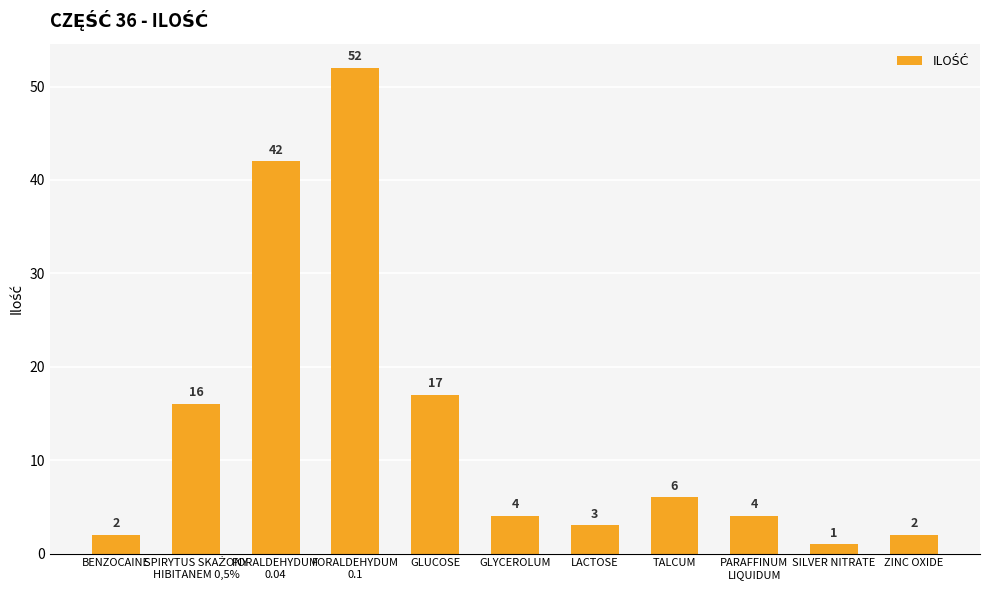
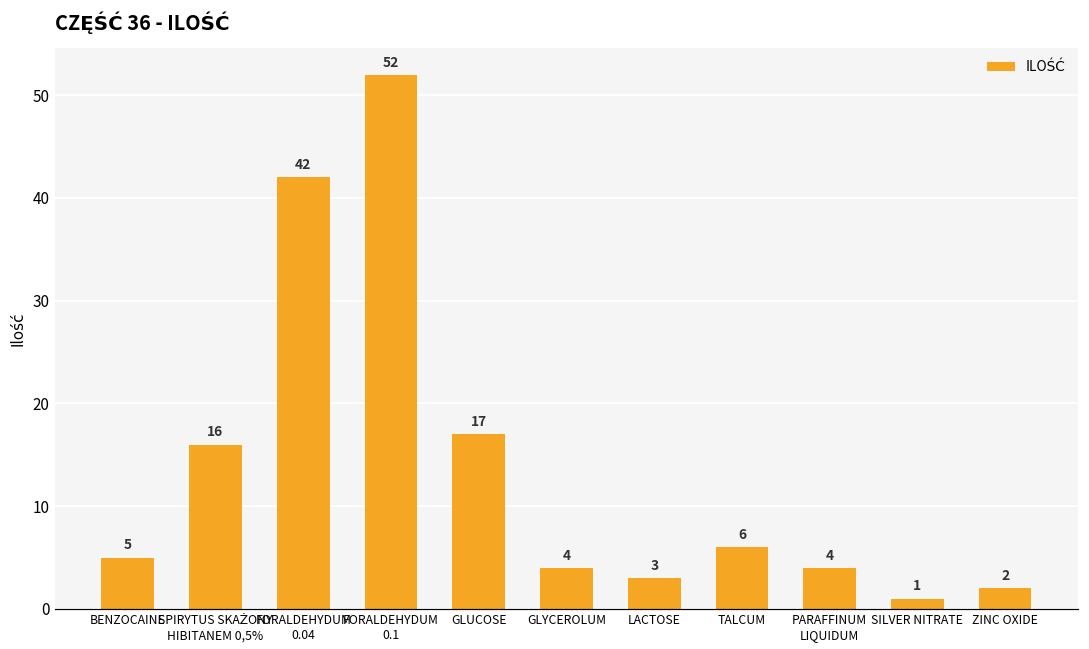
BENZOCAINE: 2 -> 5
